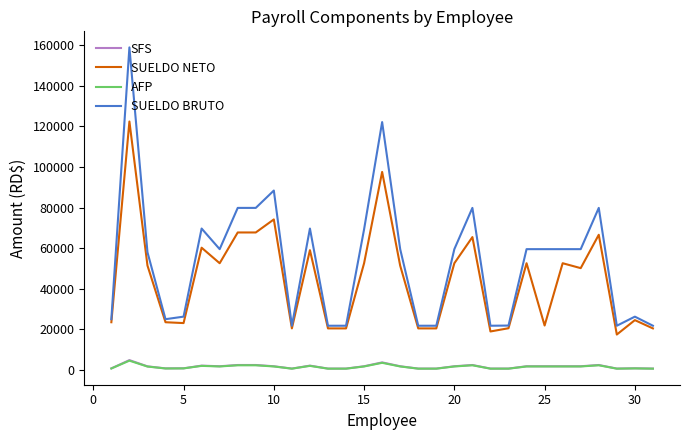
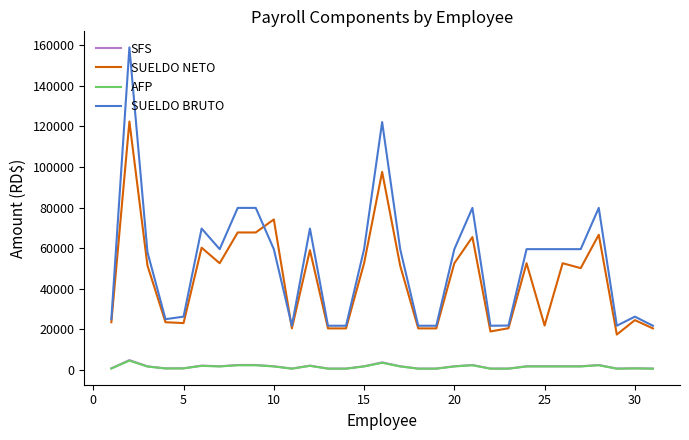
SUELDO BRUTO, 10: 88000 -> 60000
SUELDO BRUTO, 15: 69000 -> 60000
